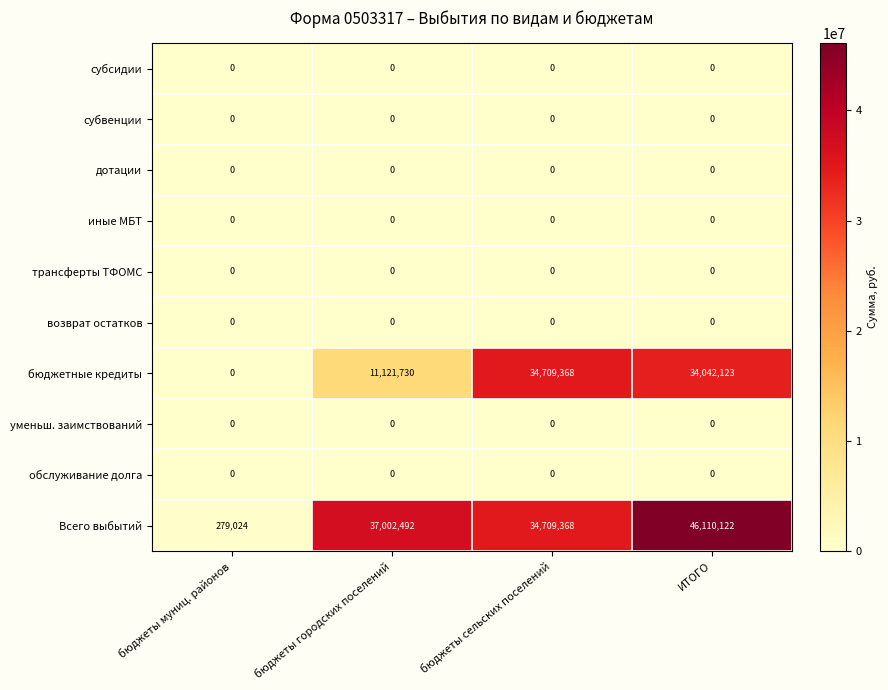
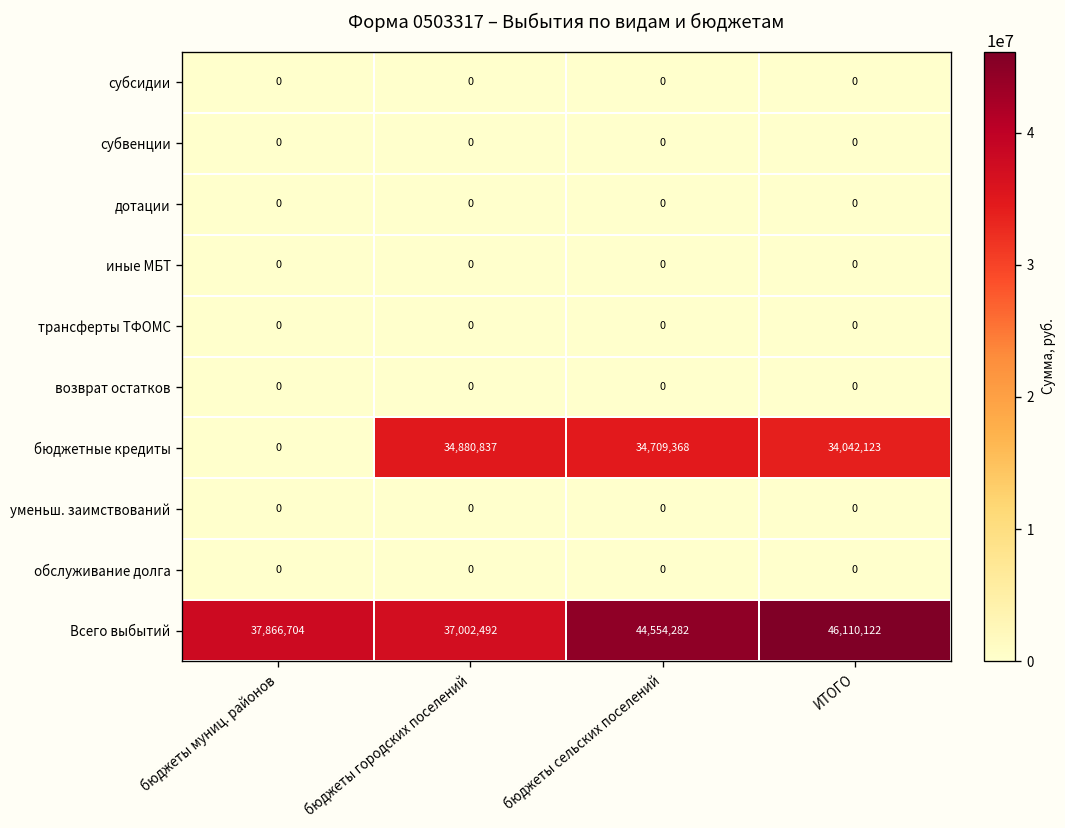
бюджетные кредиты, бюджеты городских поселений: 11,121,730 -> 34,880,837
Всего выбытий, бюджеты муниц. районов: 279,024 -> 37,866,704
Всего выбытий, бюджеты сельских поселений: 34,709,368 -> 44,554,282
